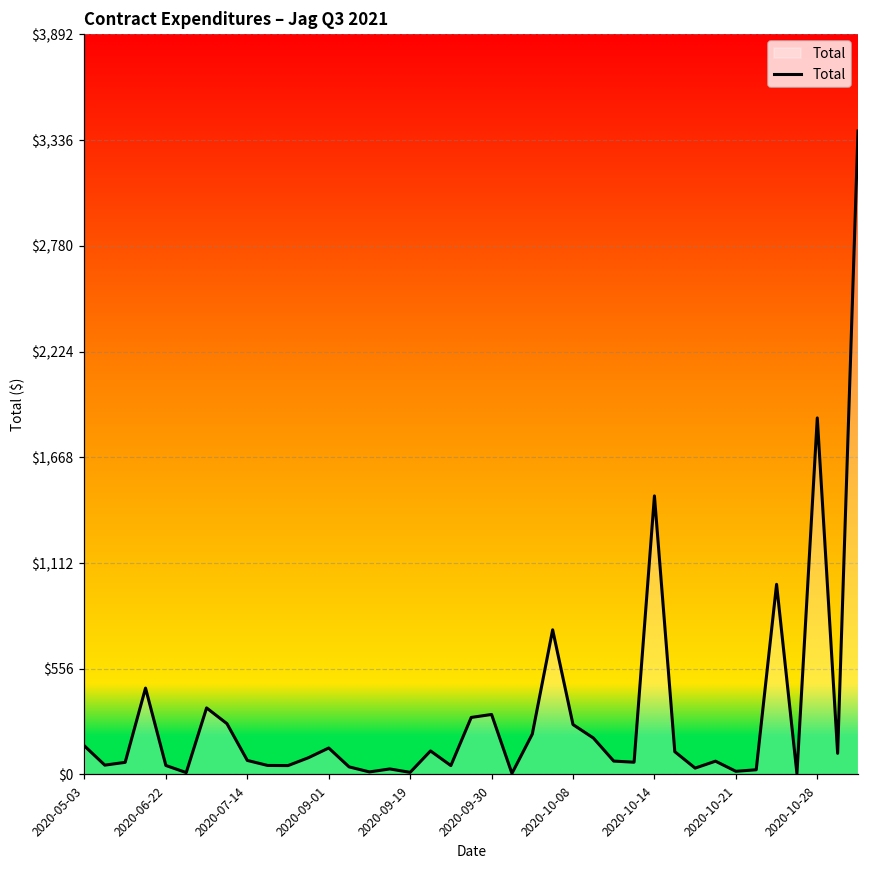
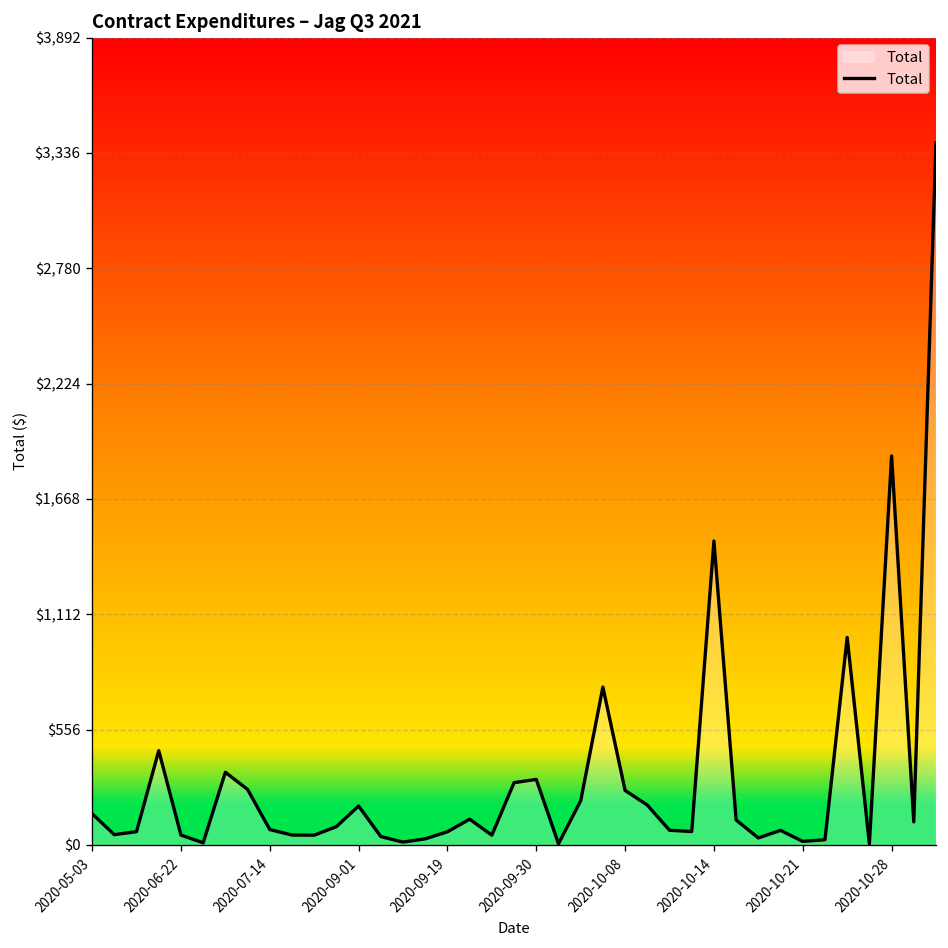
2020-09-01: $140 -> $190
2020-09-19: $10 -> $60
